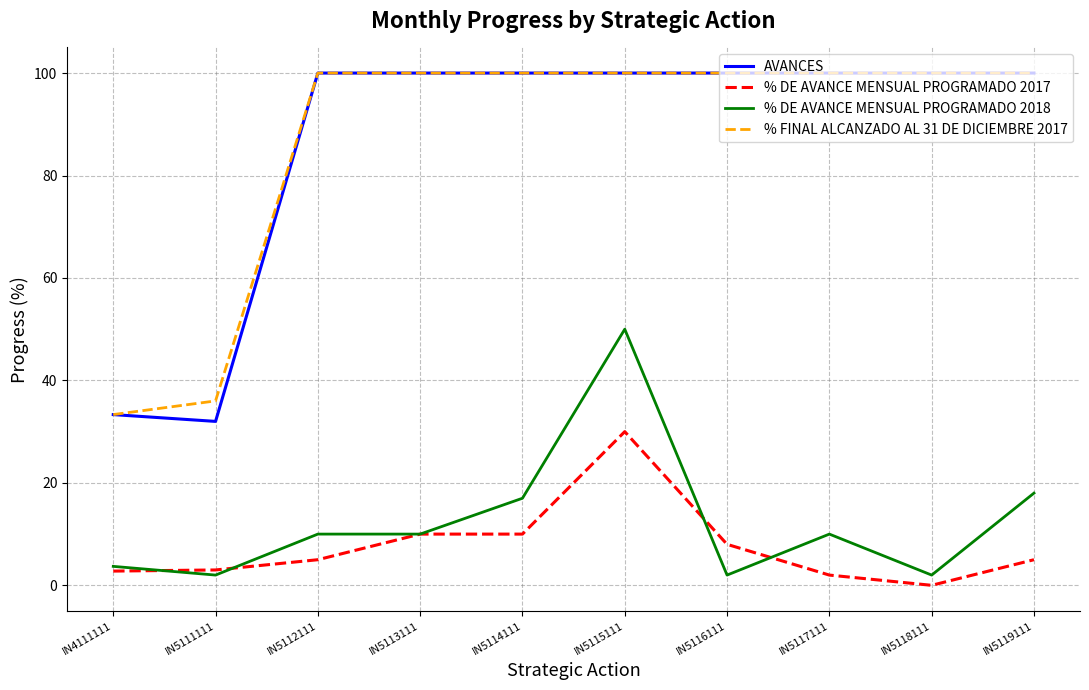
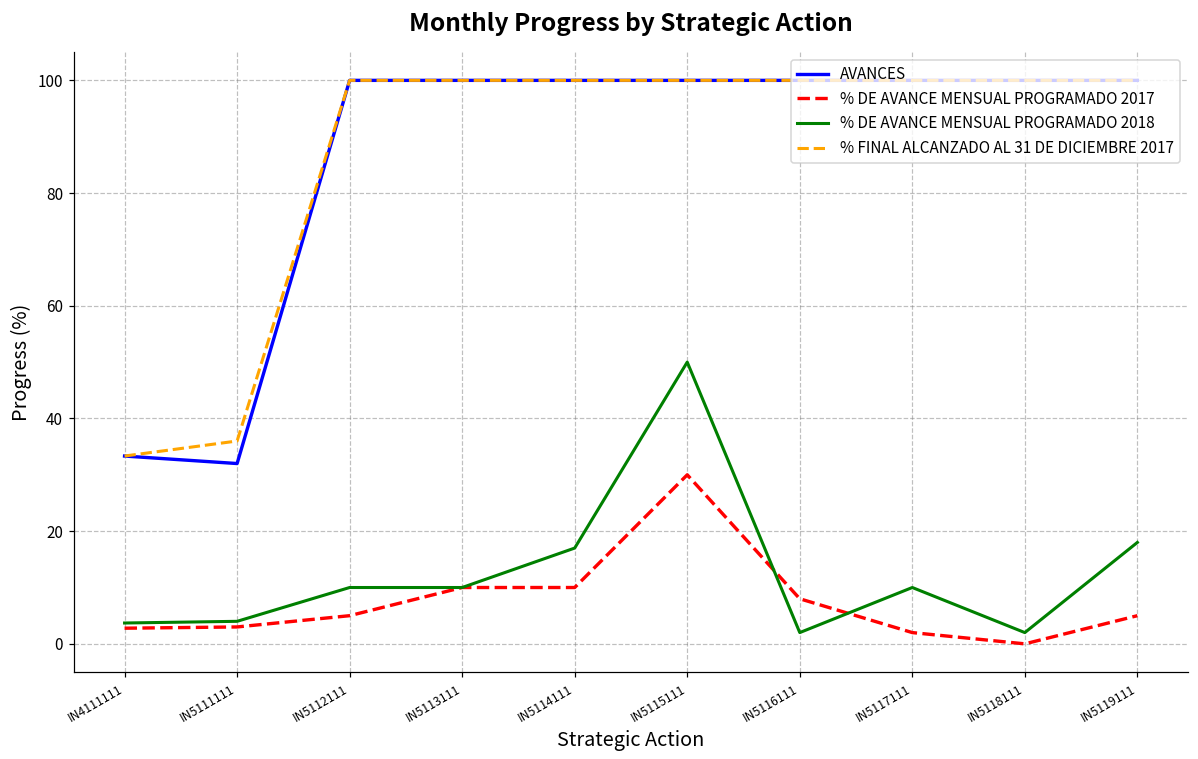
% DE AVANCE MENSUAL PROGRAMADO 2018, IN5111111: 2 -> 4
